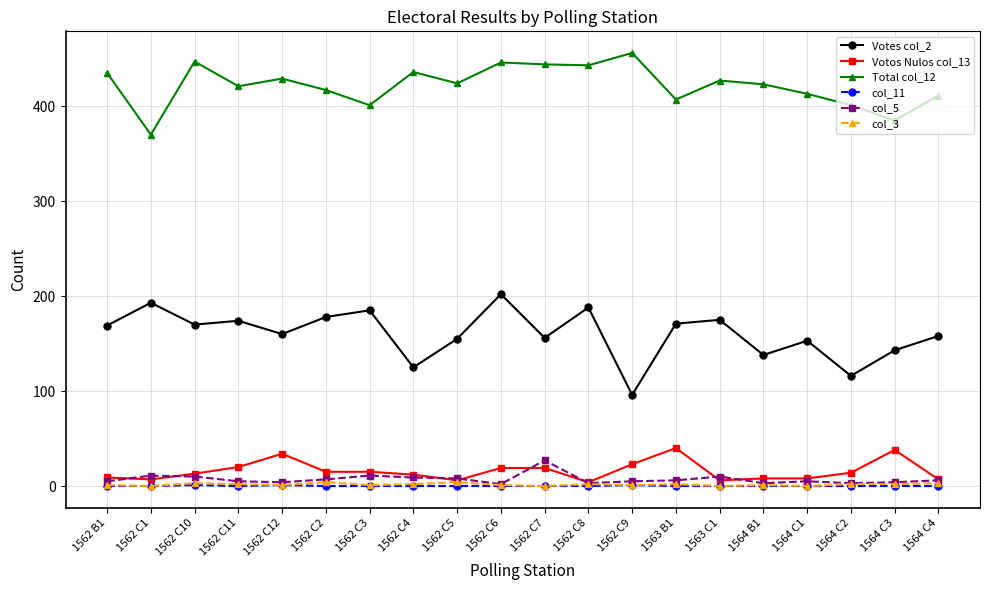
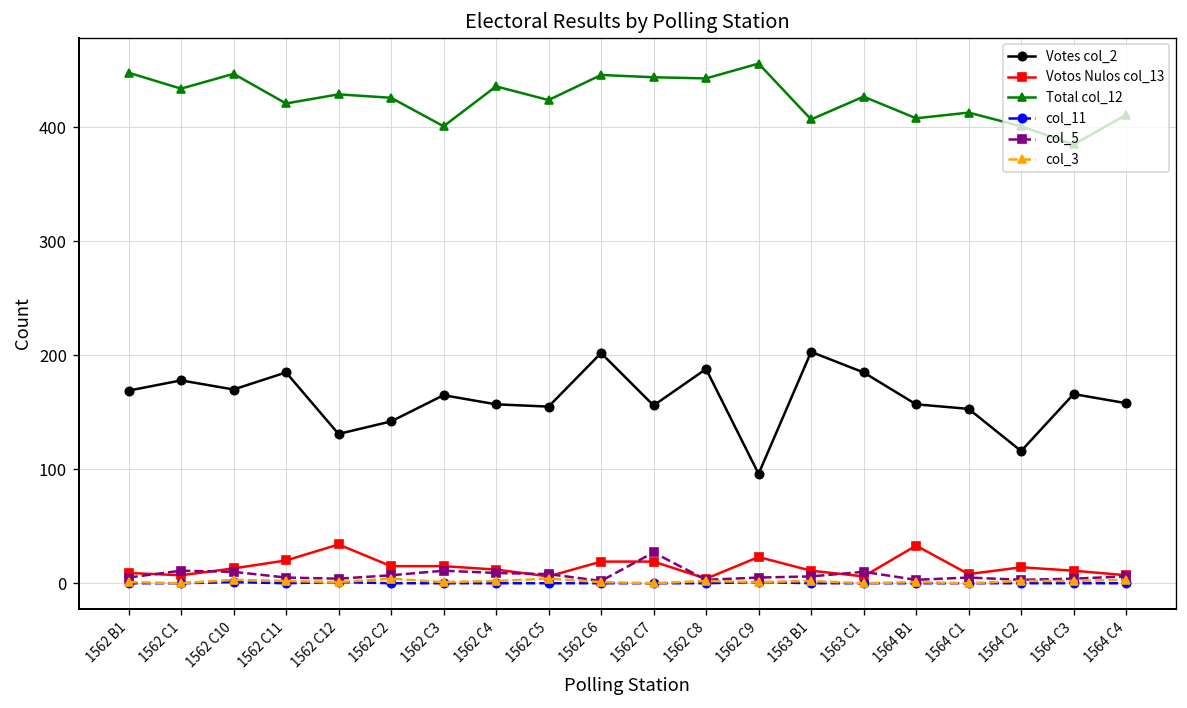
Total col_12, 1562 B1: 440 -> 450
Votes col_2, 1562 C1: 190 -> 180
Total col_12, 1562 C1: 370 -> 430
Votes col_2, 1562 C11: 170 -> 190
Votes col_2, 1562 C12: 160 -> 130
Votes col_2, 1562 C2: 180 -> 140
Total col_12, 1562 C2: 420 -> 430
Votes col_2, 1562 C3: 190 -> 170
Votes col_2, 1562 C4: 130 -> 160
Votes col_2, 1563 B1: 170 -> 200
Votos Nulos col_13, 1563 B1: 40 -> 10
Votes col_2, 1563 C1: 180 -> 190
Votes col_2, 1564 B1: 140 -> 160
Votos Nulos col_13, 1564 B1: 10 -> 30
Total col_12, 1564 B1: 420 -> 410
Votes col_2, 1564 C3: 140 -> 170
Votos Nulos col_13, 1564 C3: 40 -> 10
